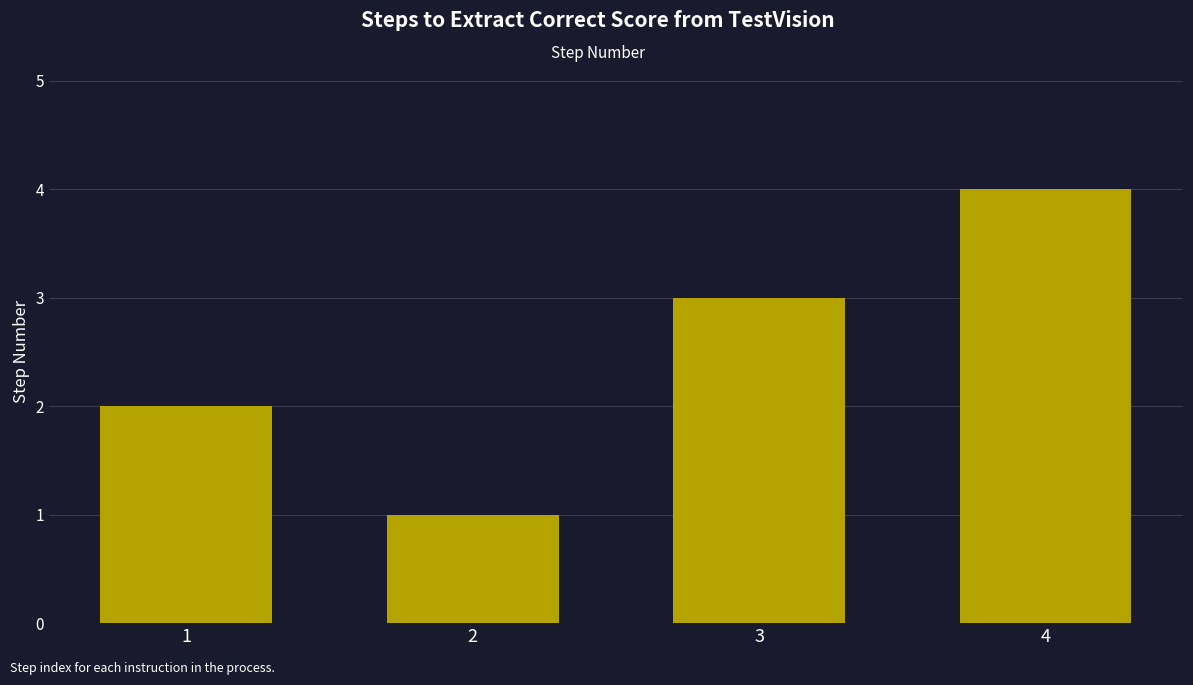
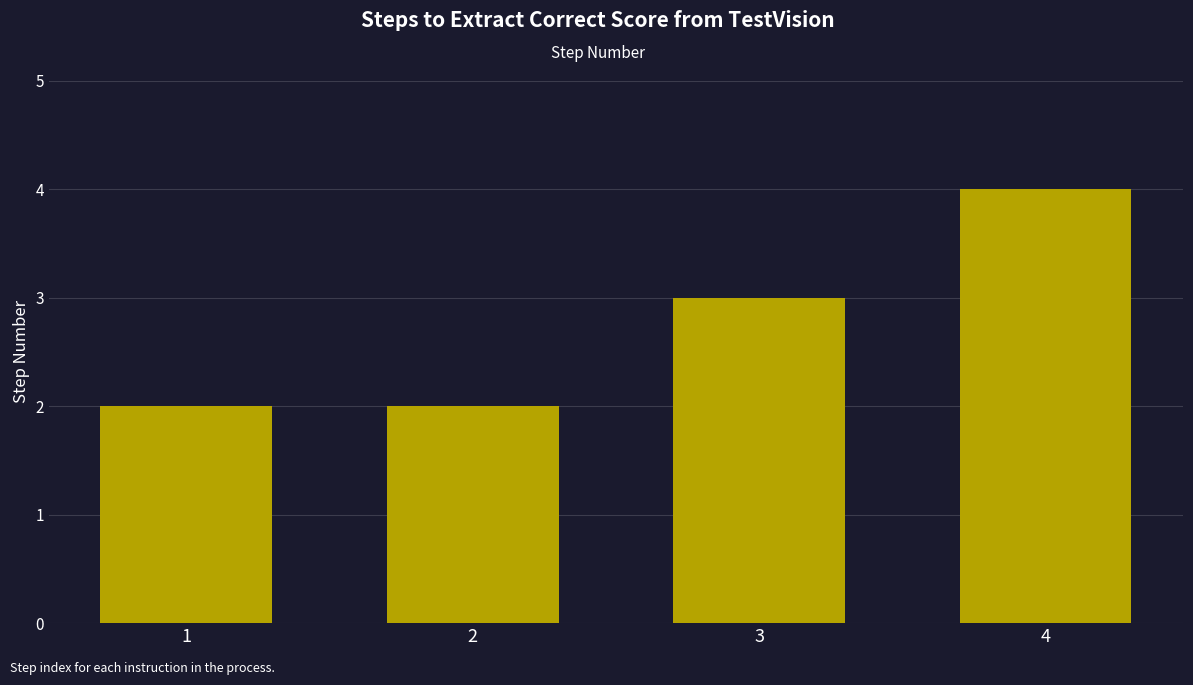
2: 1 -> 2
